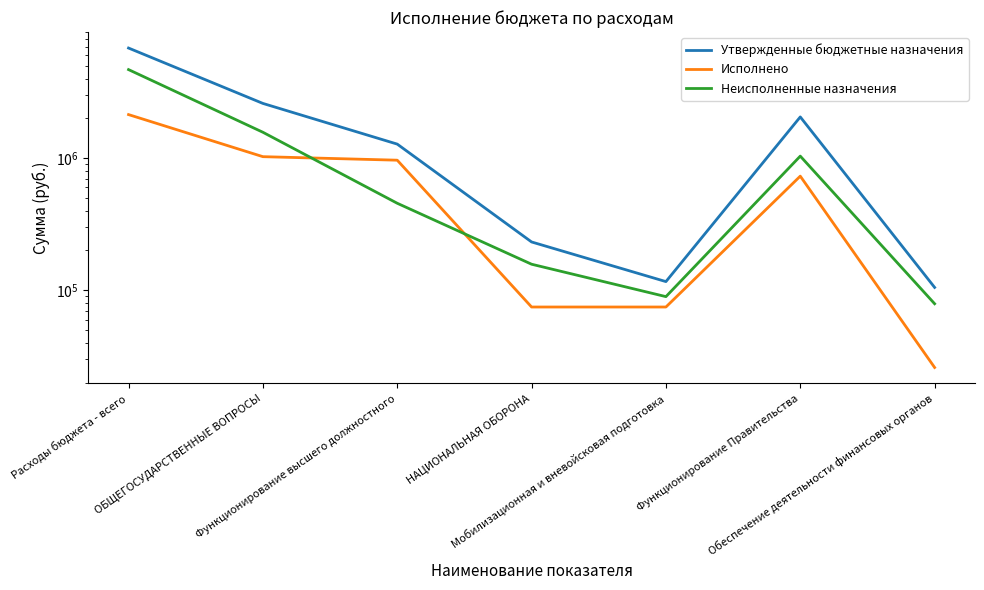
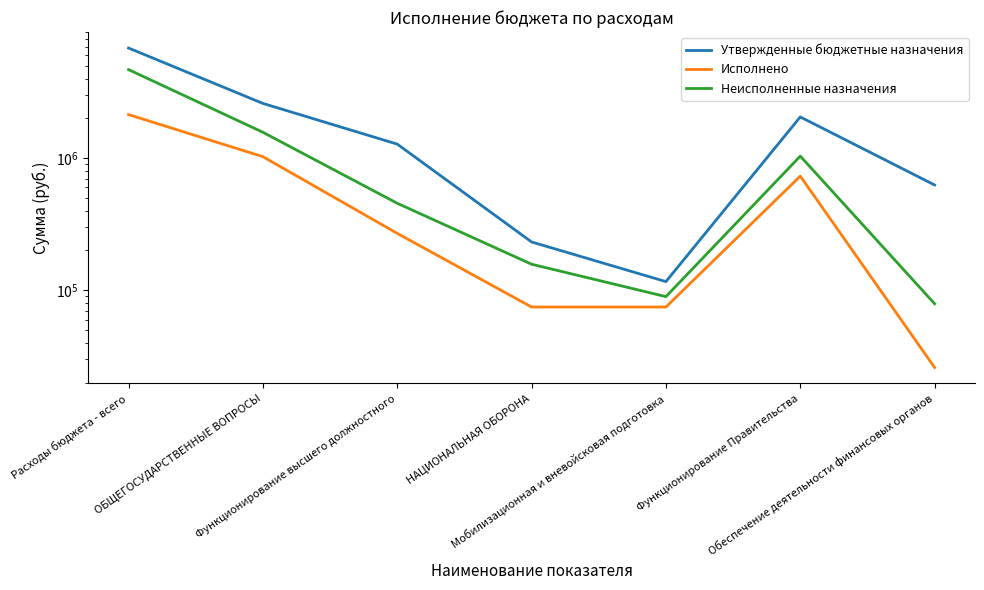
Исполнено, Функционирование высшего должностного: 1000000 -> 270000
Утвержденные бюджетные назначения, Обеспечение деятельности финансовых органов: 110000 -> 600000
